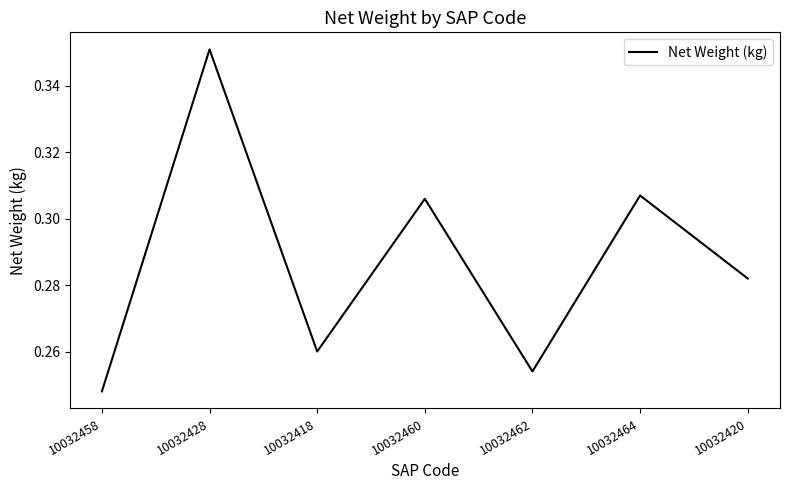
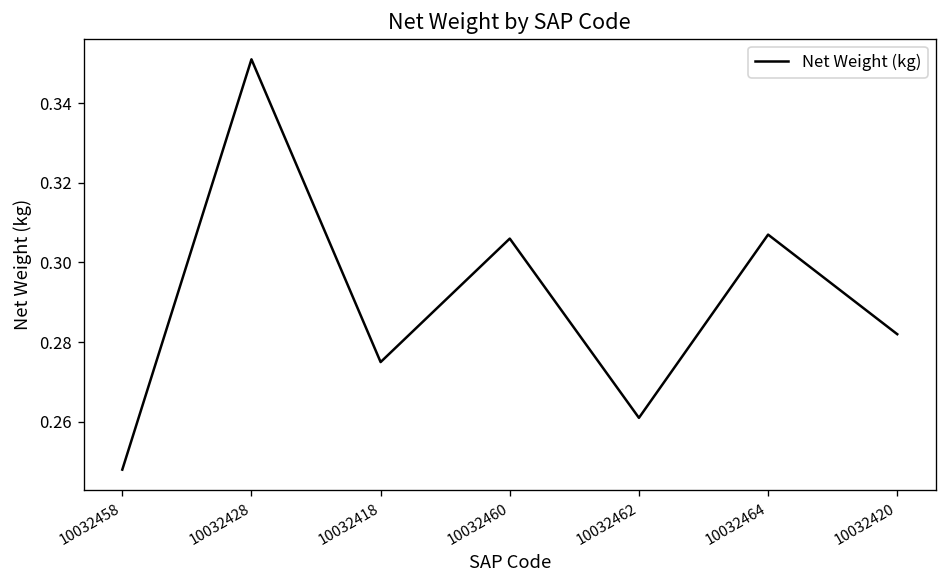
10032418: 0.260 -> 0.275
10032462: 0.254 -> 0.261
